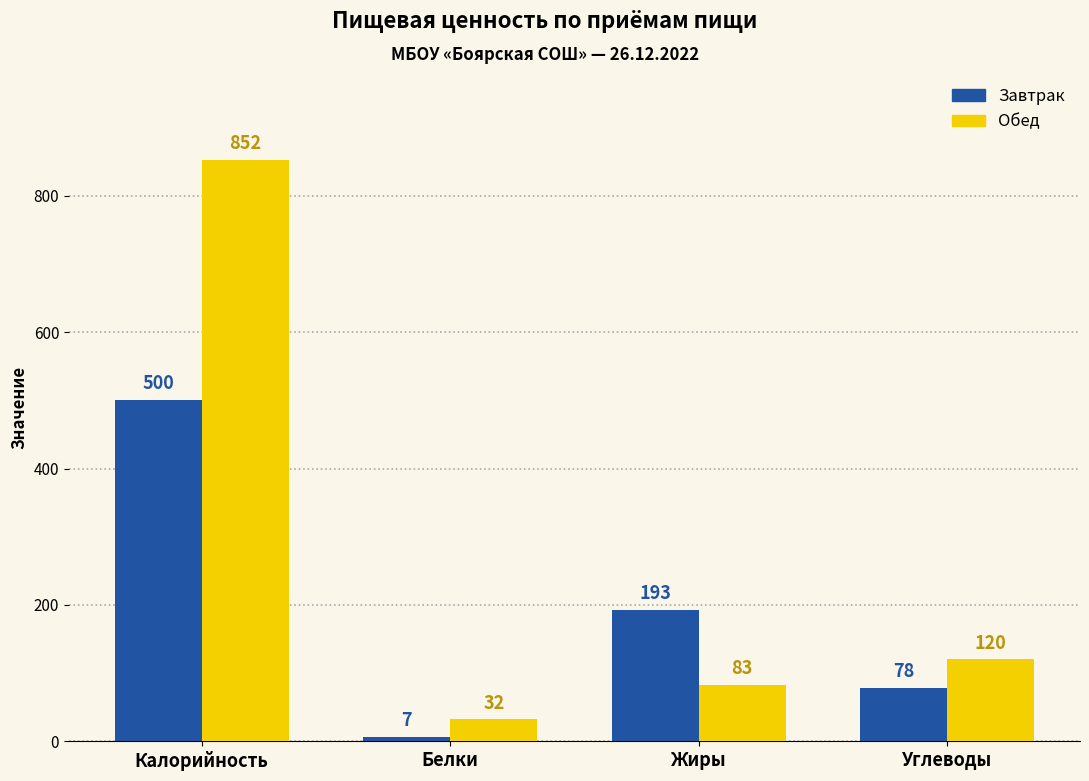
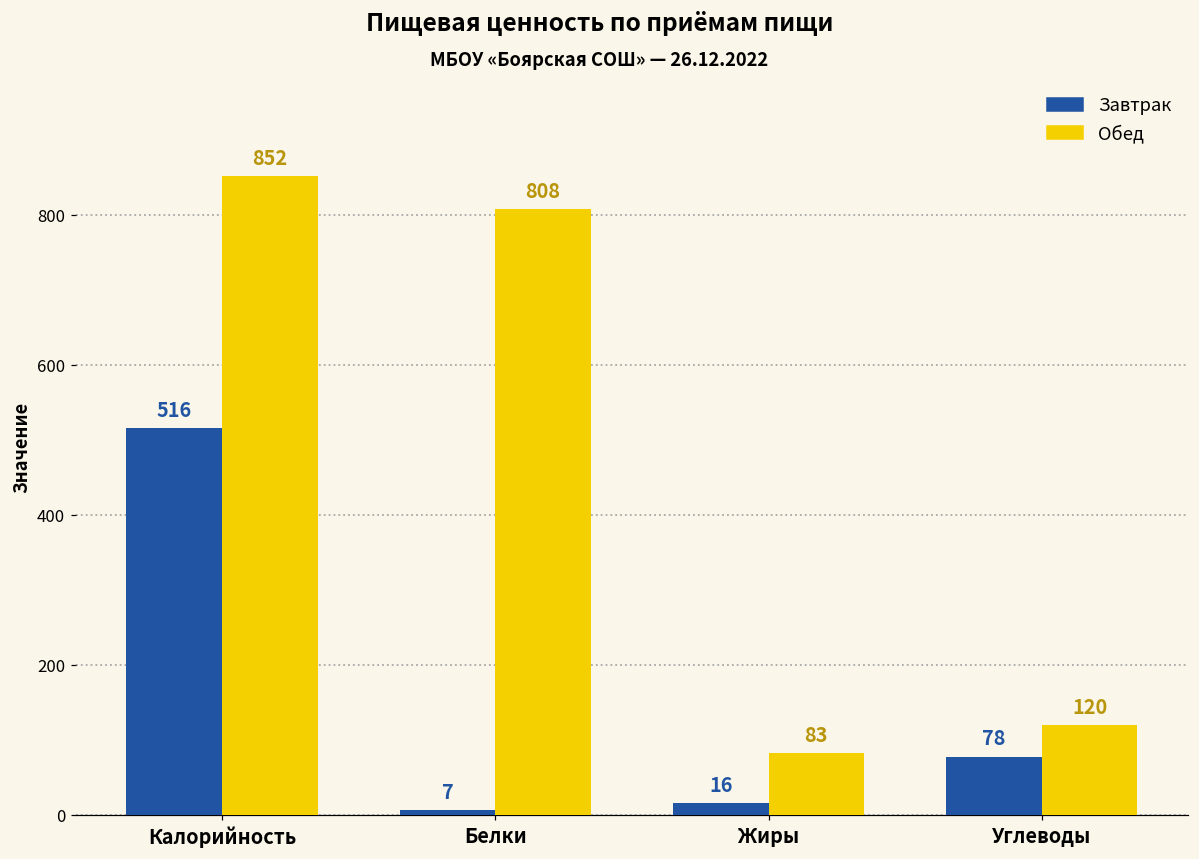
Завтрак, Калорийность: 500 -> 516
Обед, Белки: 32 -> 808
Завтрак, Жиры: 193 -> 16
